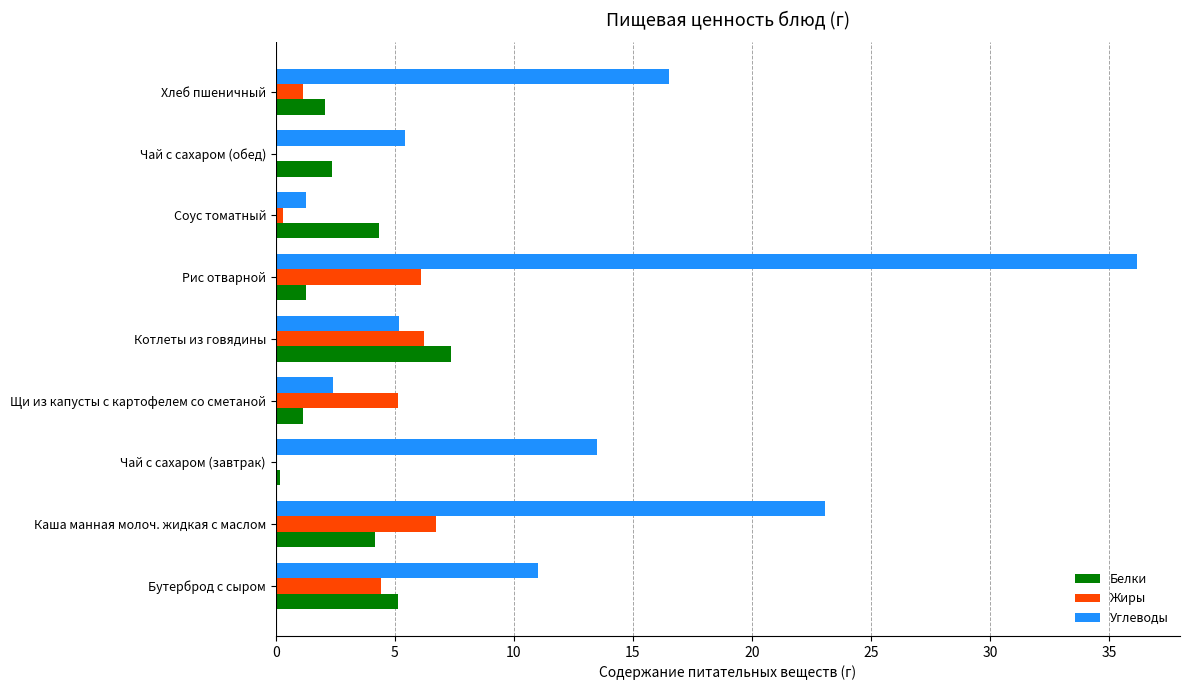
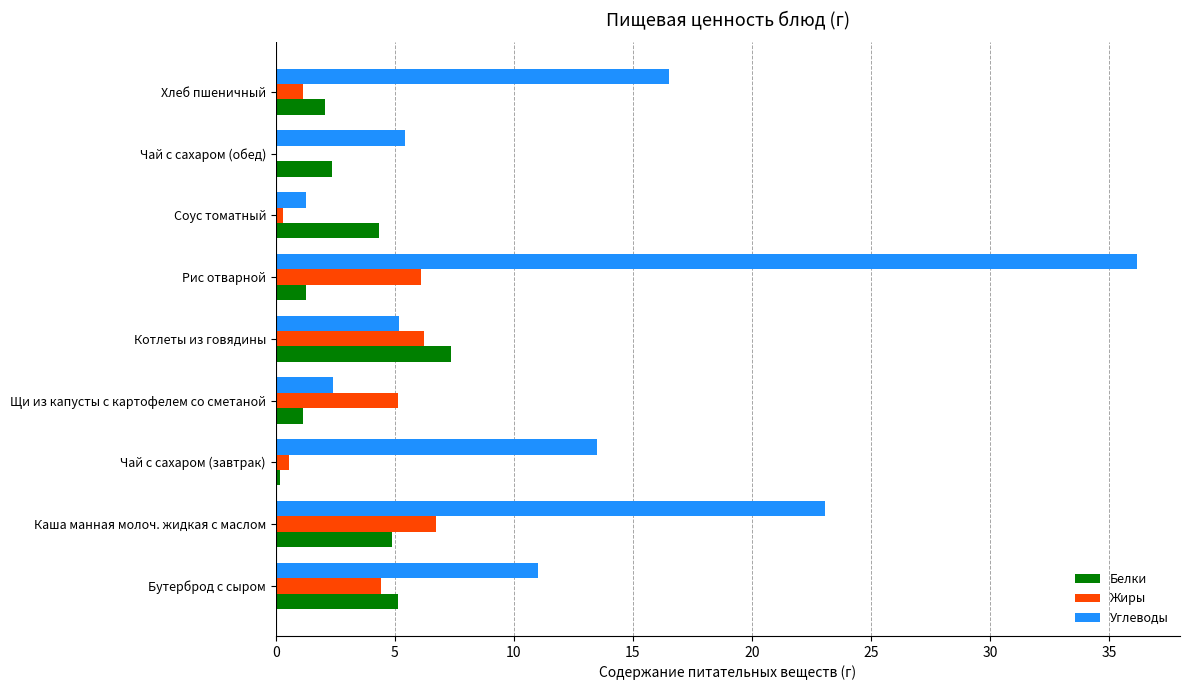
Жиры, Чай с сахаром (завтрак): 0.1 -> 0.6
Белки, Каша манная молоч. жидкая с маслом: 4.2 -> 4.9
